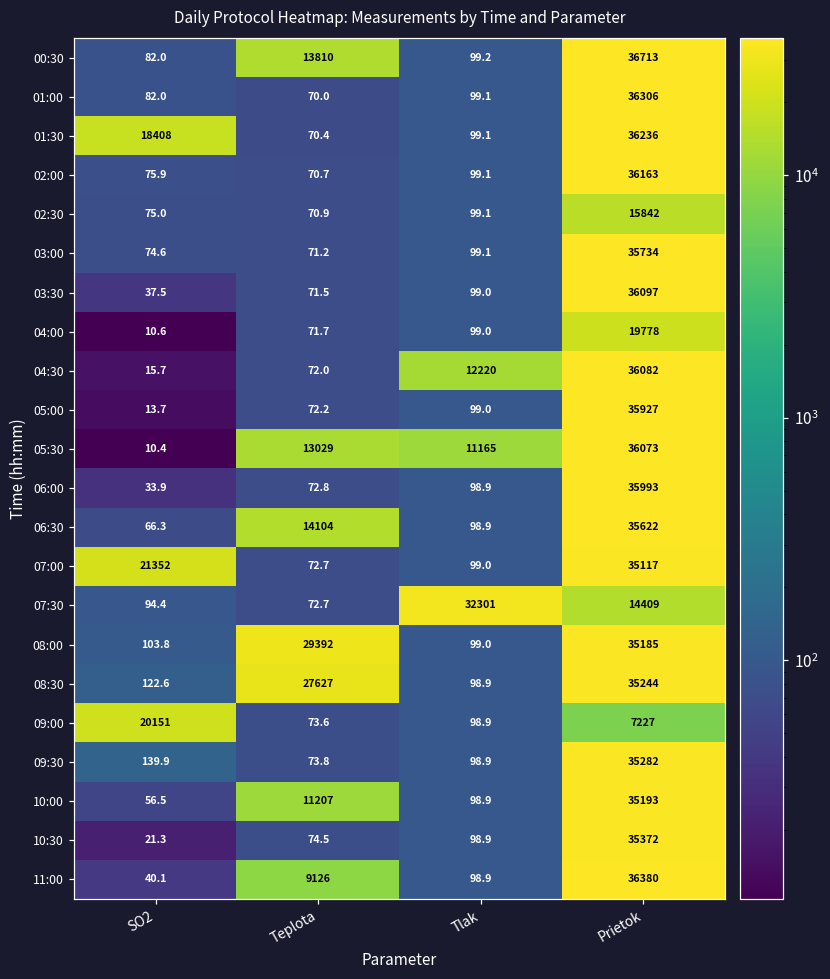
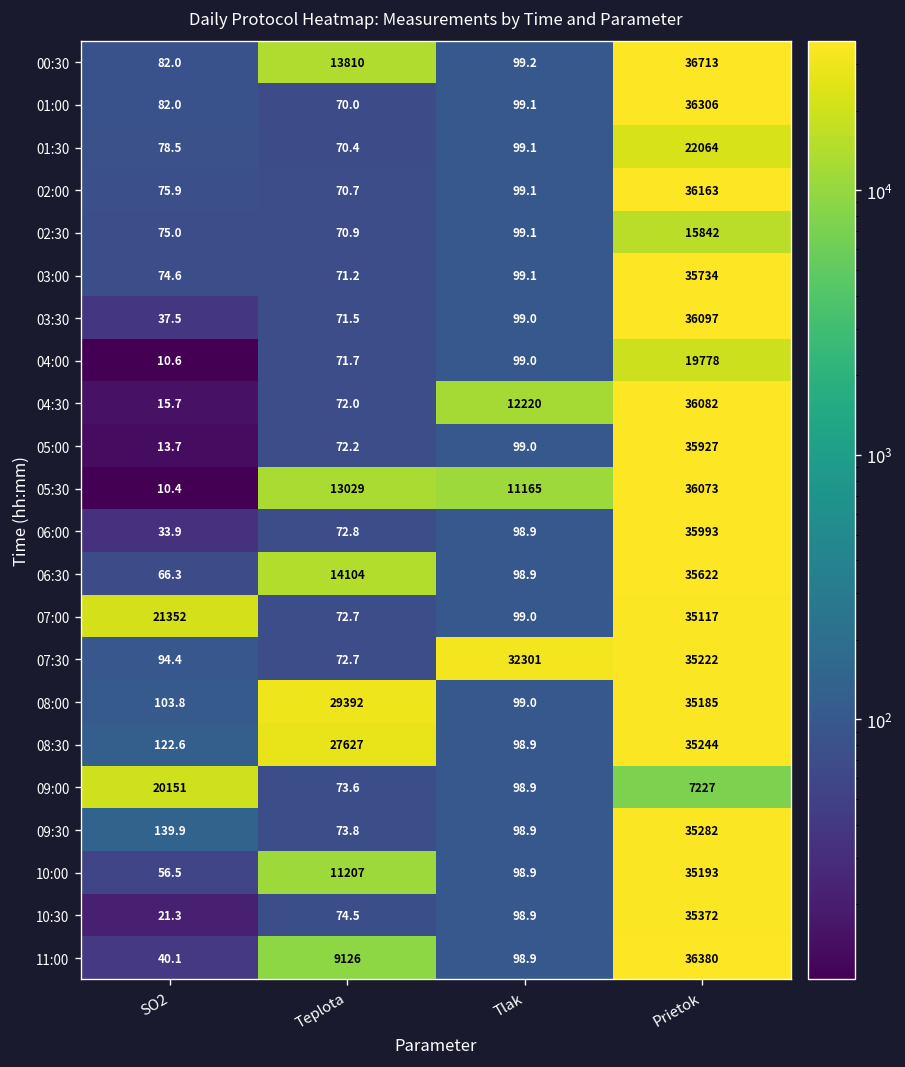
01:30, SO2: 18408 -> 78.5
01:30, Prietok: 36236 -> 22064
07:30, Prietok: 14409 -> 35222
